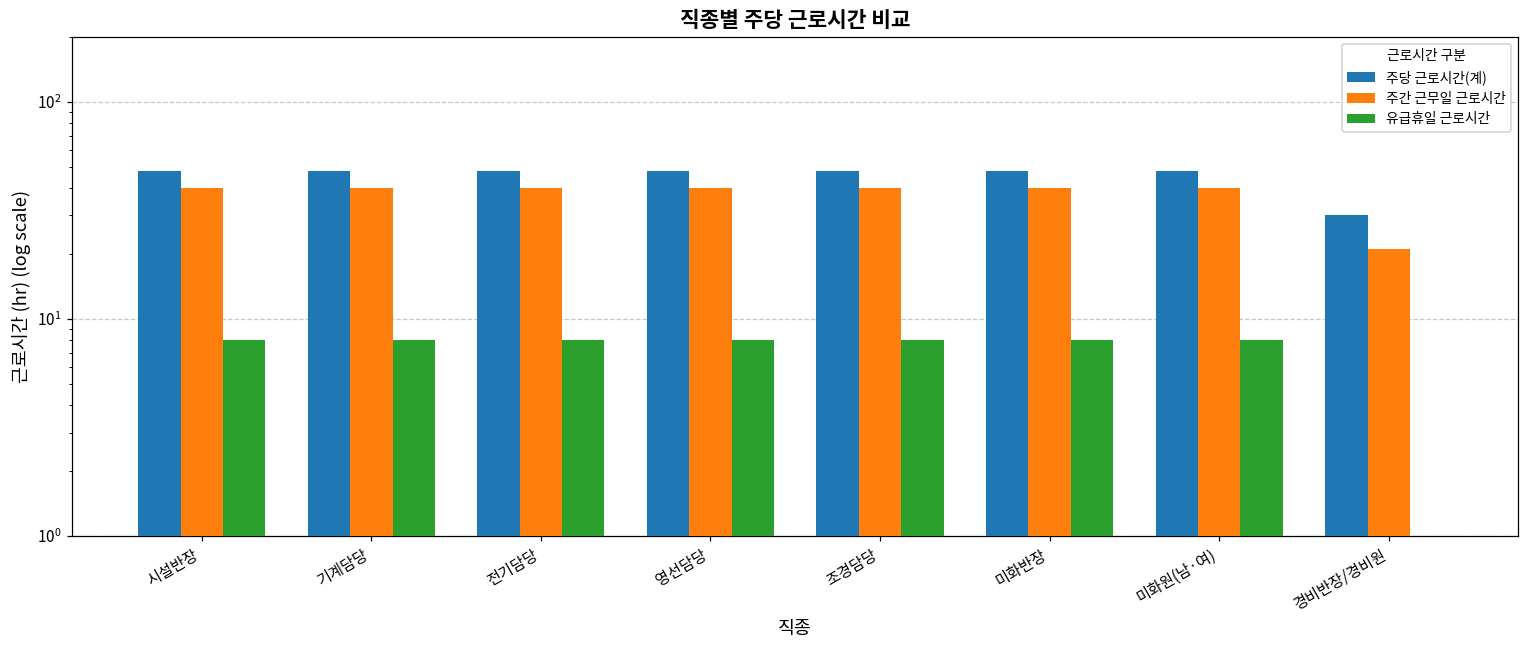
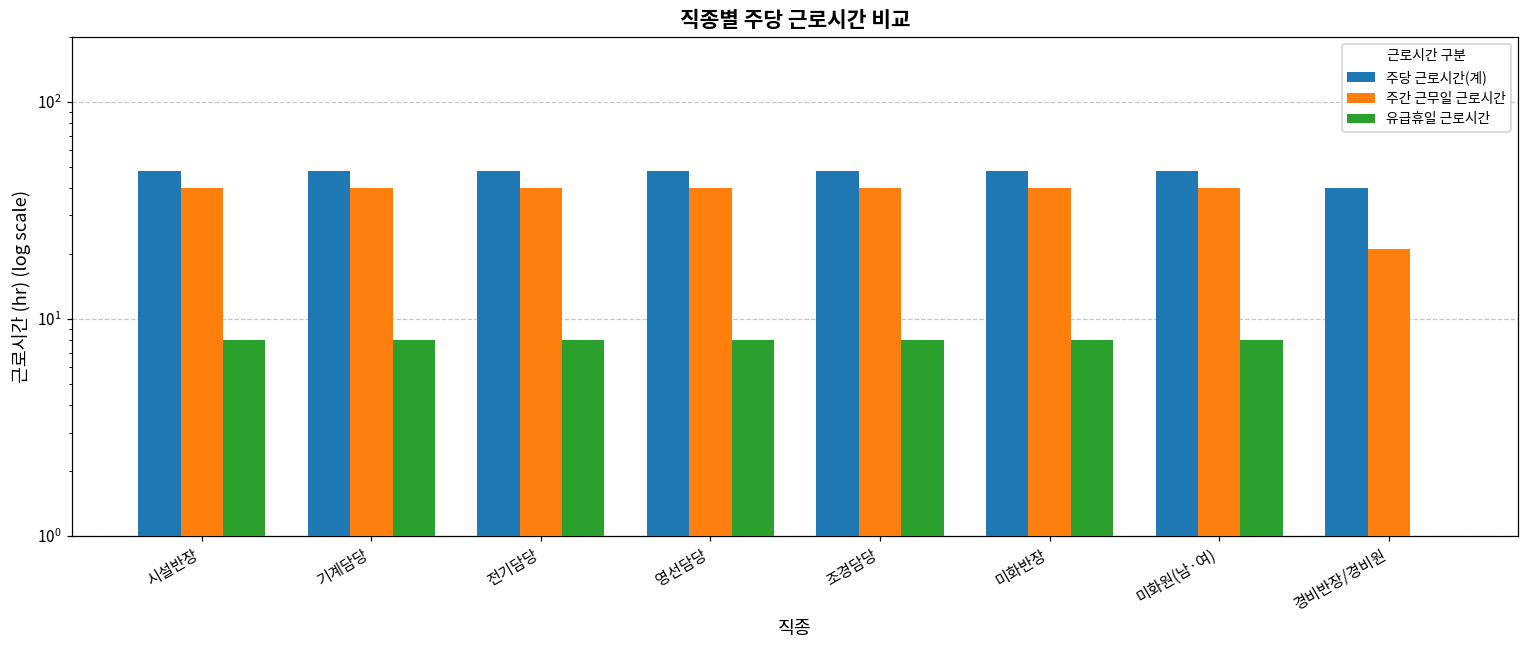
주당 근로시간(계), 경비반장/경비원: 30 -> 40
